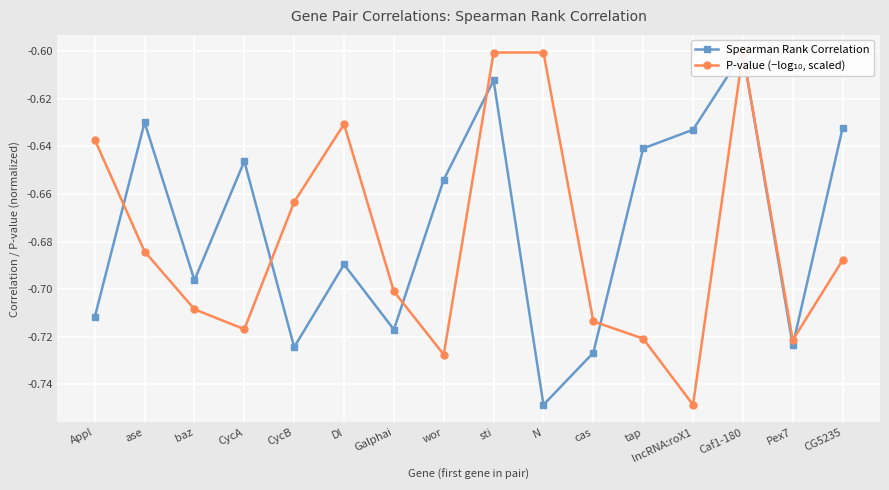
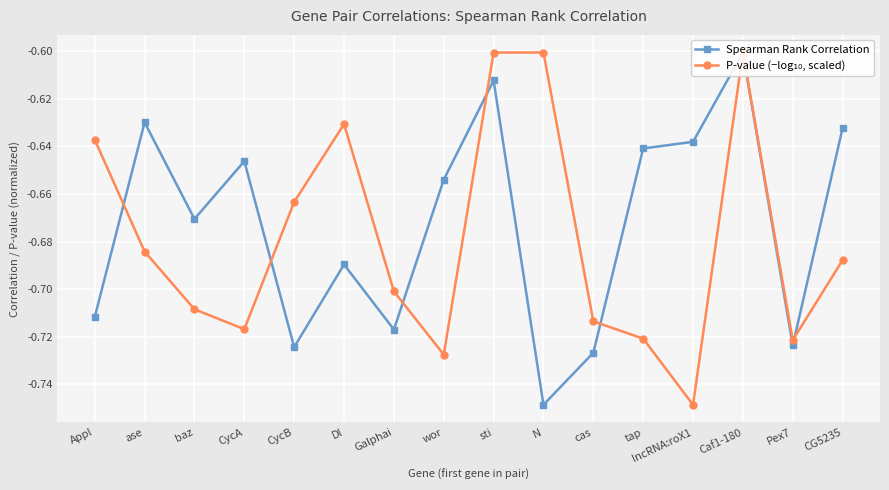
Spearman Rank Correlation, baz: -0.696 -> -0.670
Spearman Rank Correlation, lncRNA:roX1: -0.633 -> -0.638
